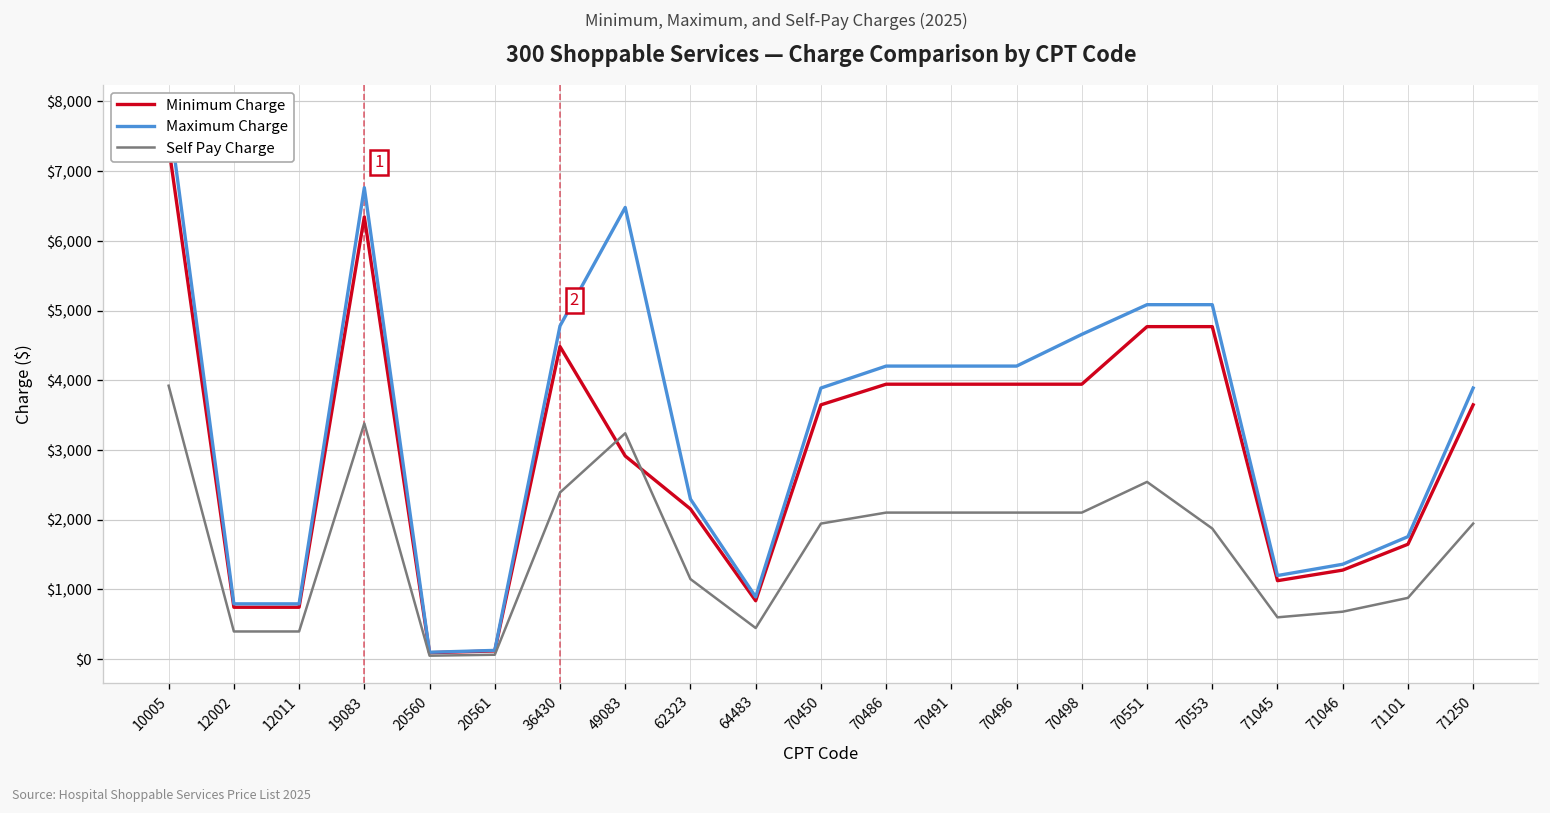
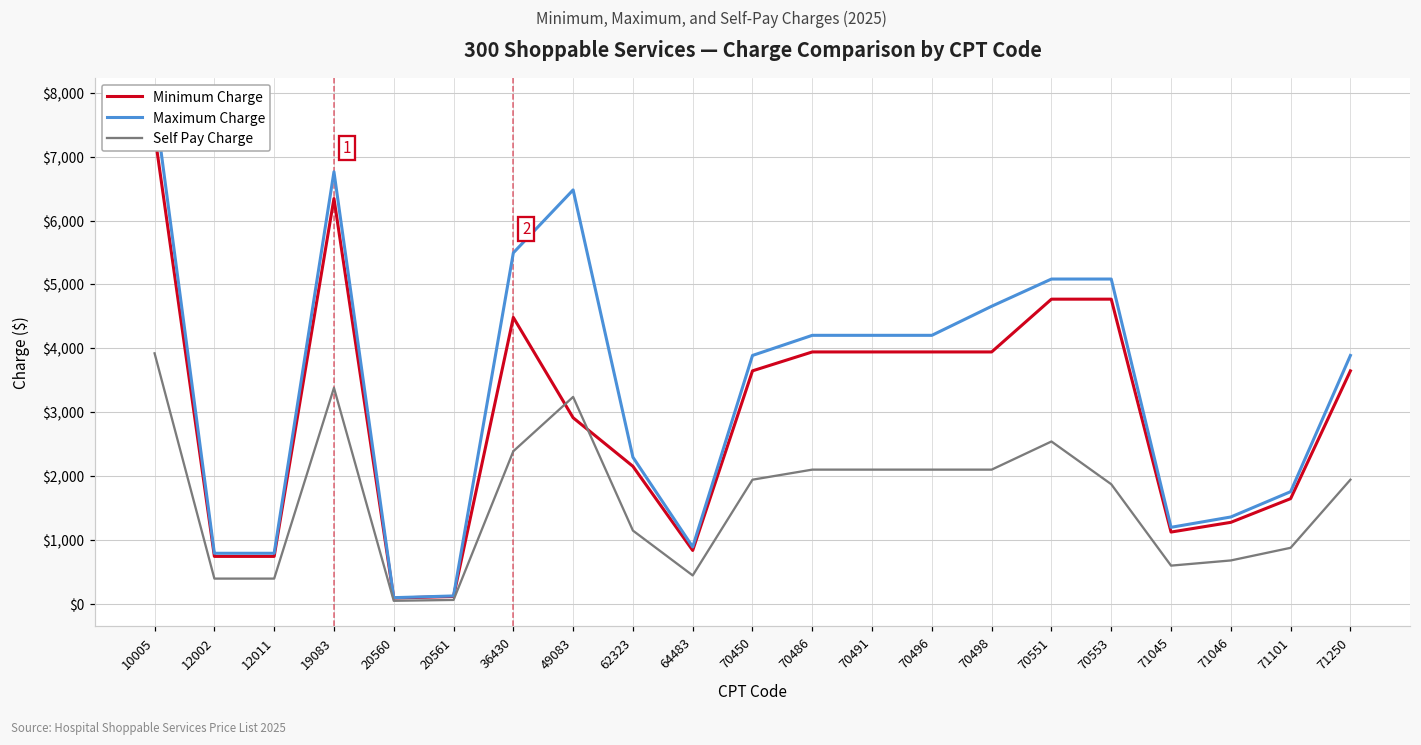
Maximum Charge, 36430: $4,800 -> $5,500
